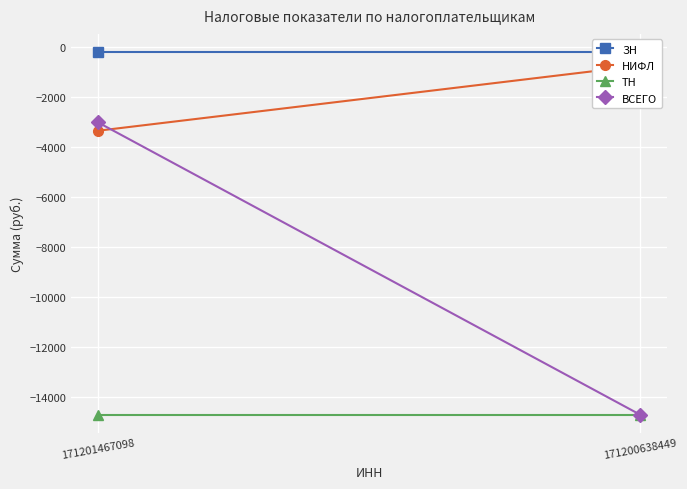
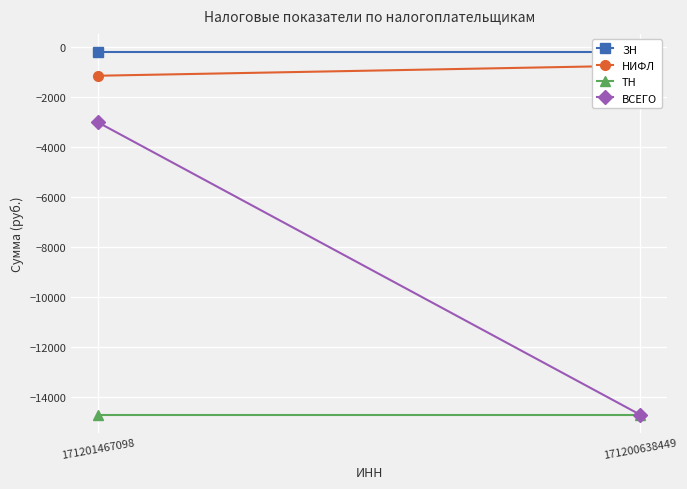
НИФЛ, 171201467098: -3300 -> -1100
